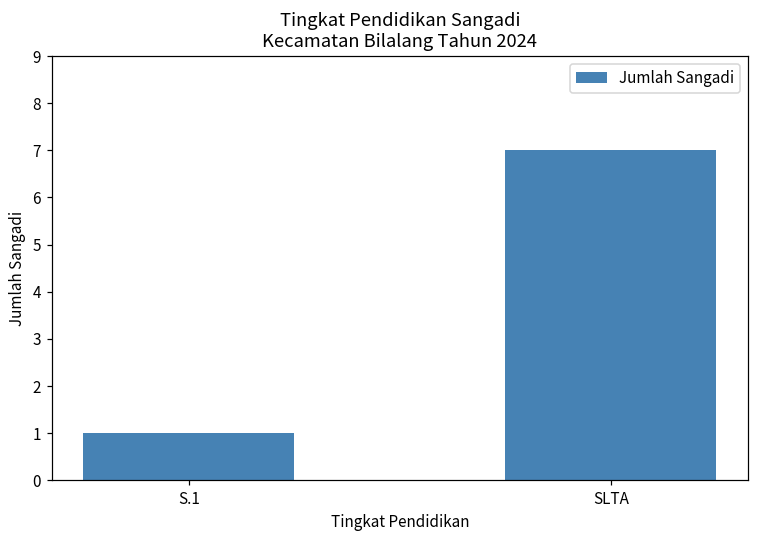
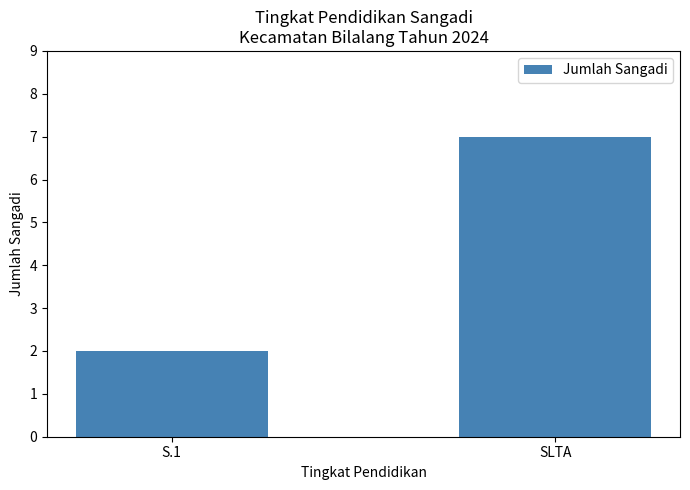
S.1: 1 -> 2
